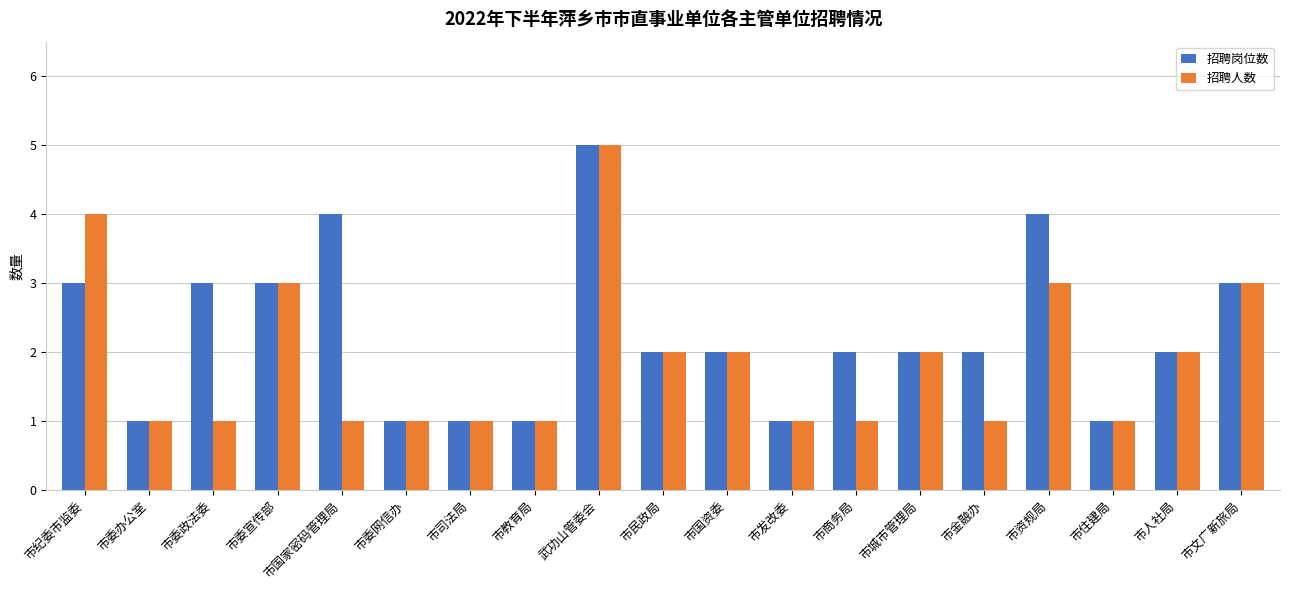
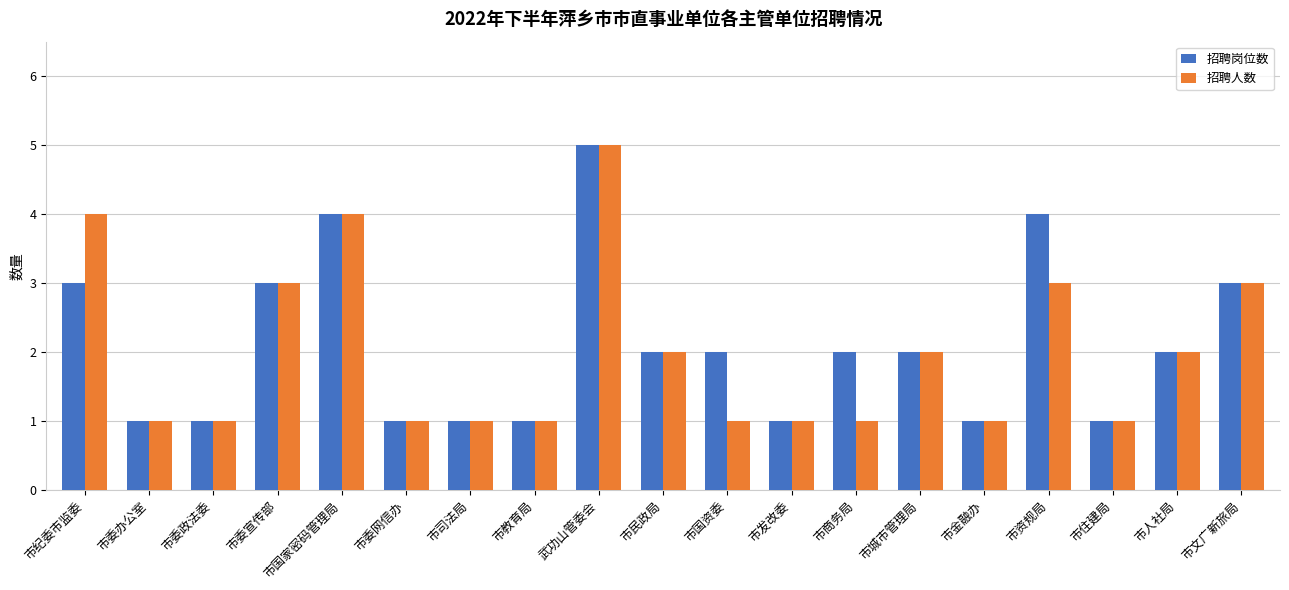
招聘岗位数, 市委政法委: 3 -> 1
招聘人数, 市国家密码管理局: 1 -> 4
招聘人数, 市国资委: 2 -> 1
招聘岗位数, 市金融办: 2 -> 1
